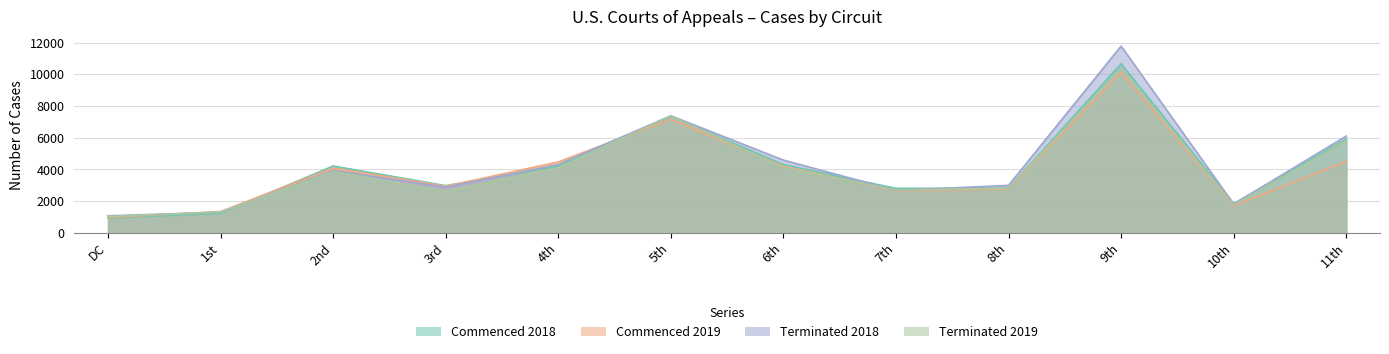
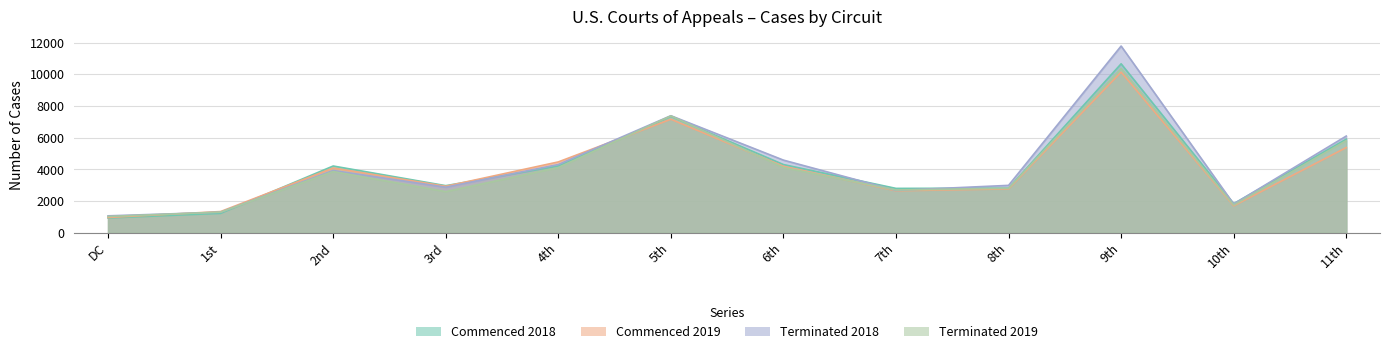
Commenced 2019, 11th: 4500 -> 5400
